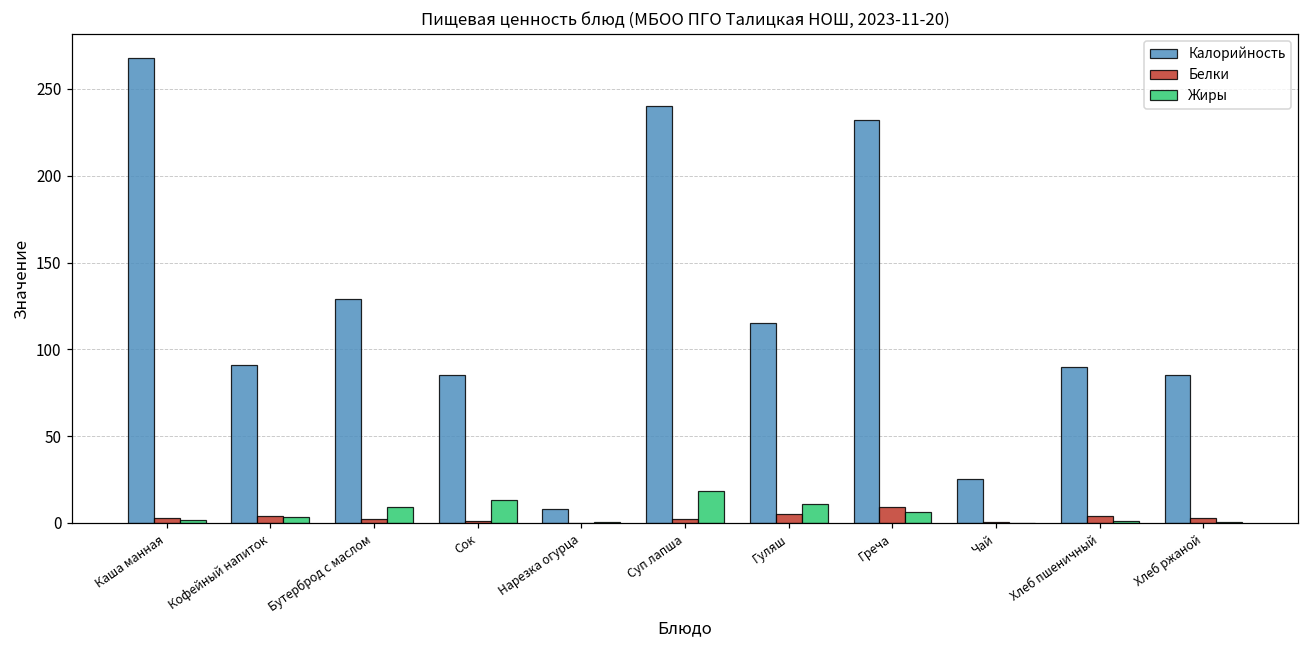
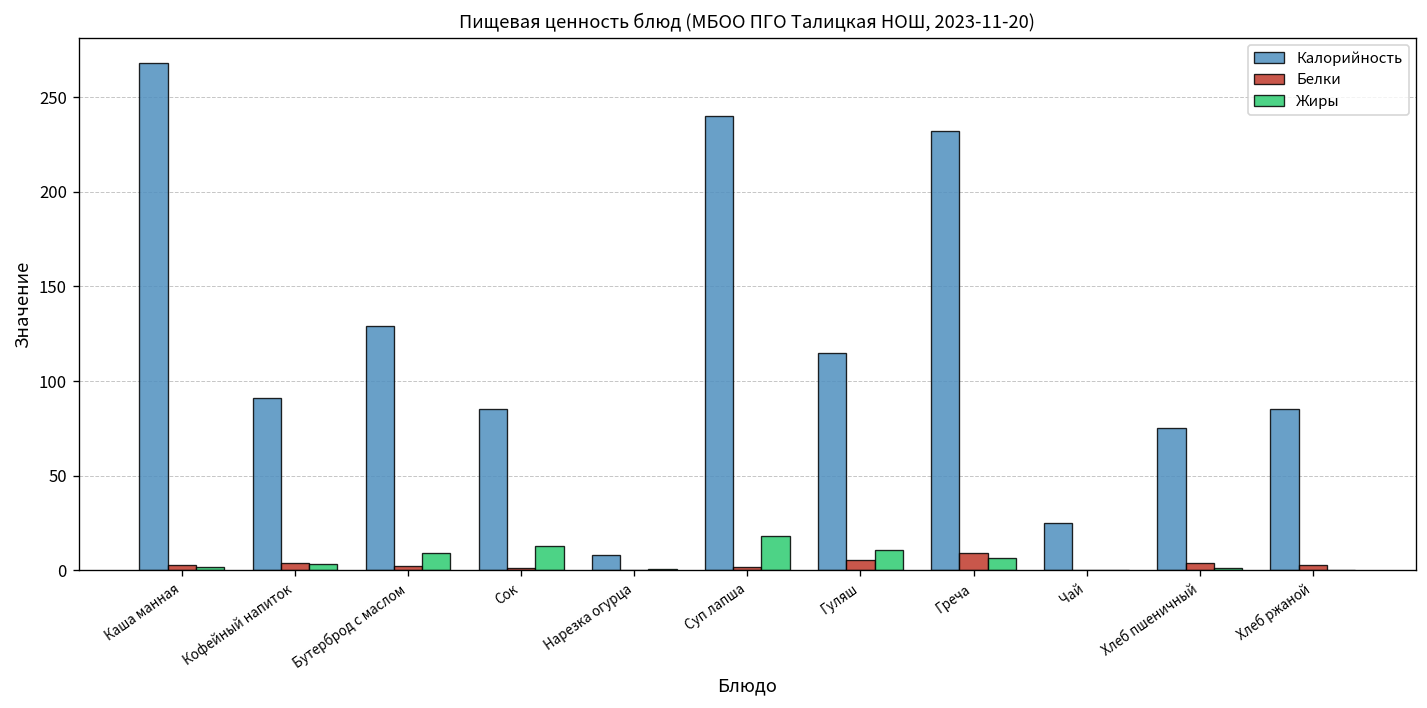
Калорийность, Хлеб пшеничный: 90 -> 75
